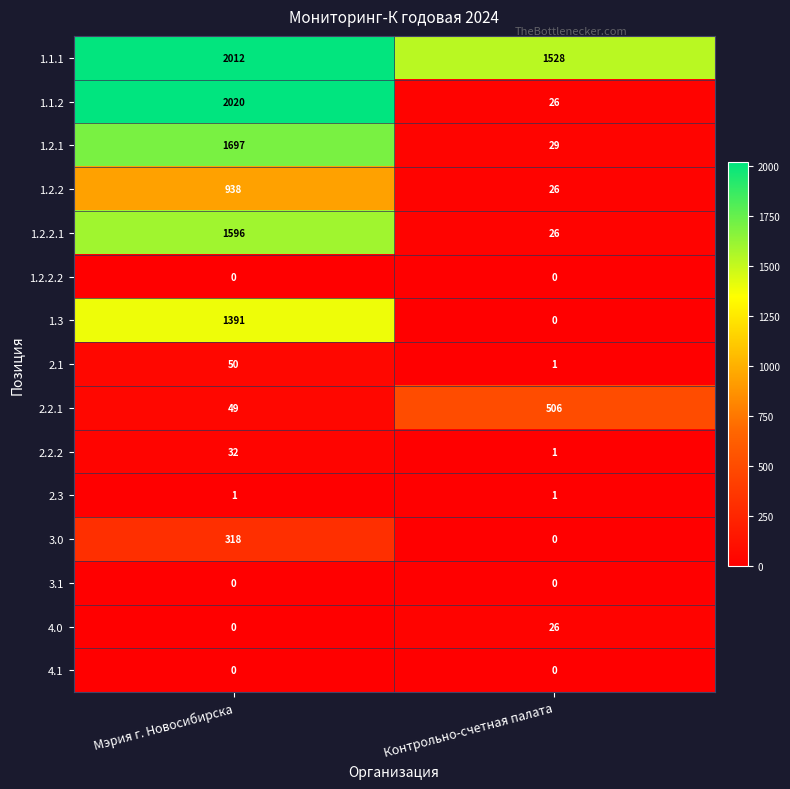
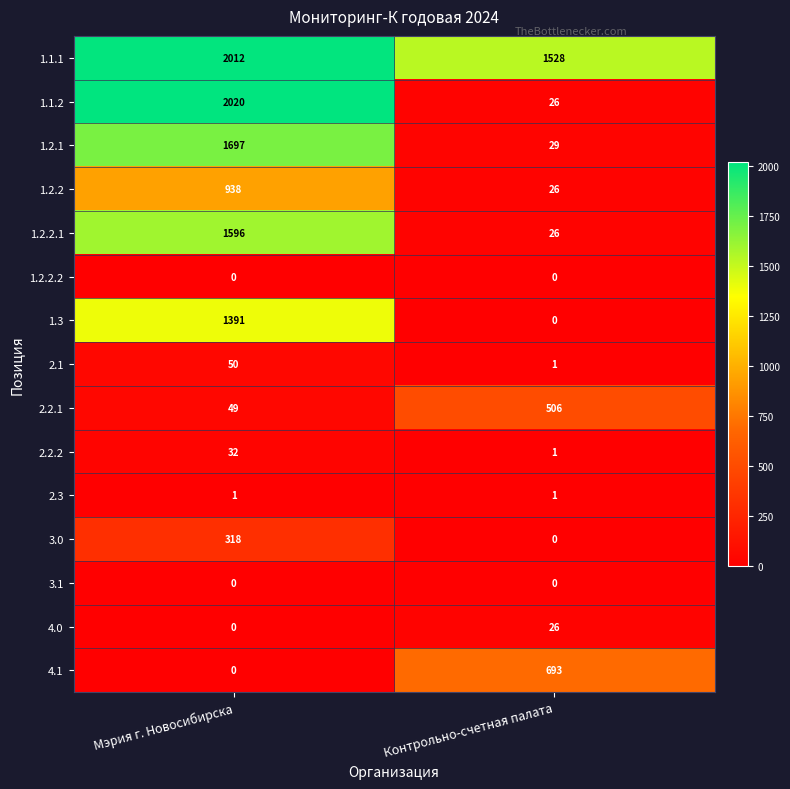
4.1, Контрольно-счетная палата: 0 -> 693
